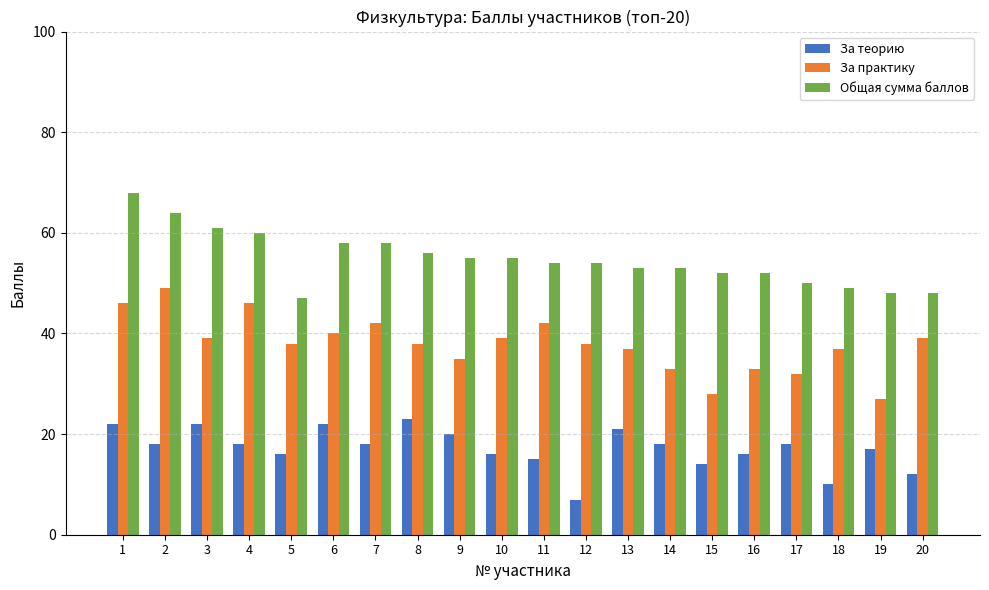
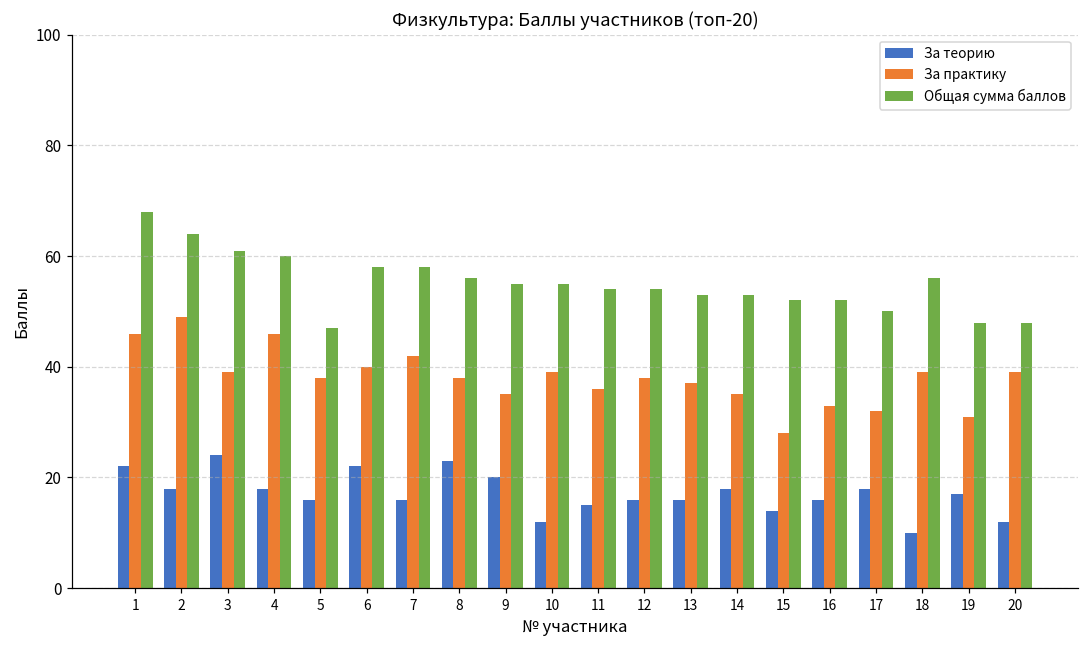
За теорию, 3: 22 -> 24
За теорию, 7: 18 -> 16
За теорию, 10: 16 -> 12
За практику, 11: 42 -> 36
За теорию, 12: 7 -> 16
За теорию, 13: 21 -> 16
За практику, 14: 33 -> 35
За практику, 18: 37 -> 39
Общая сумма баллов, 18: 49 -> 56
За практику, 19: 27 -> 31
